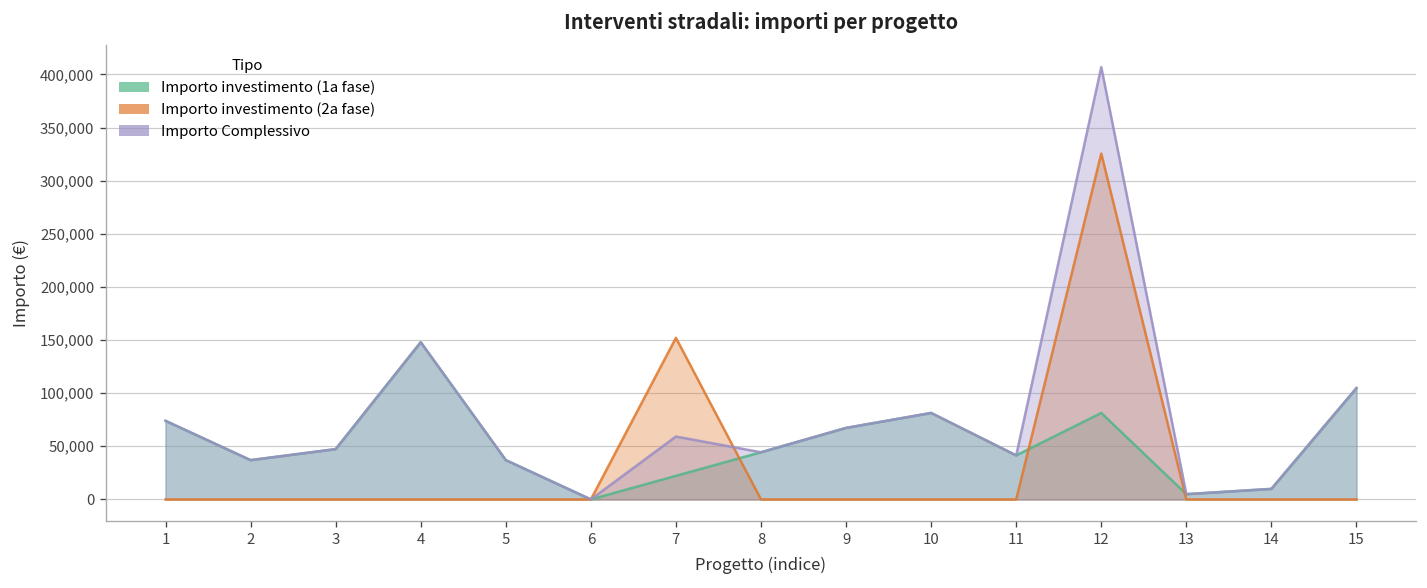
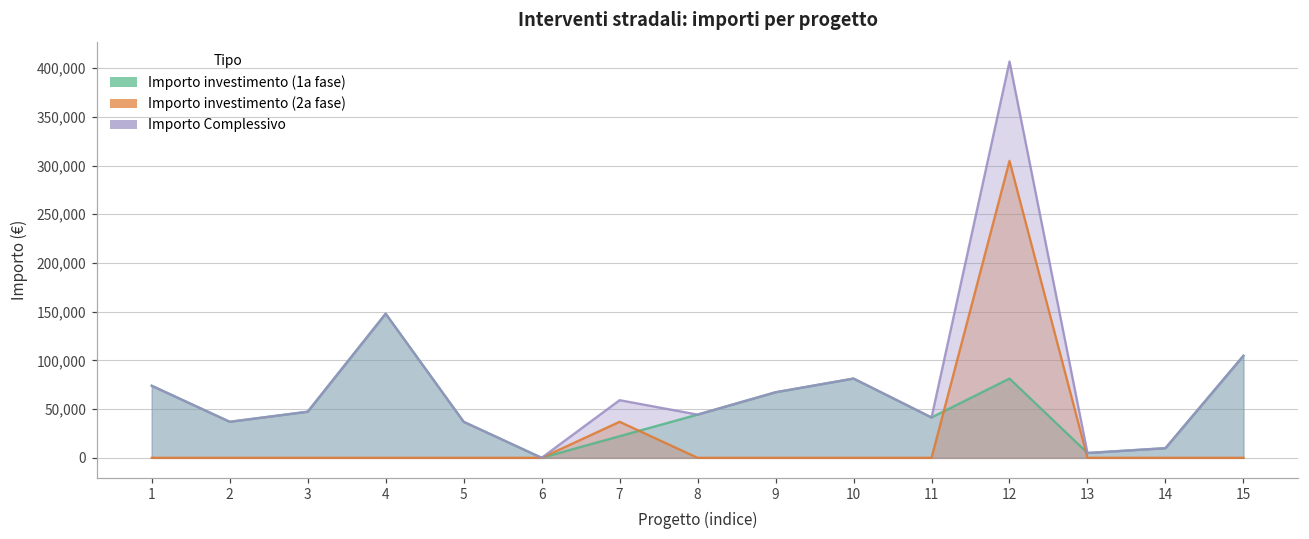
Importo investimento (2a fase), 7: 150,000 -> 40,000
Importo investimento (2a fase), 12: 330,000 -> 300,000
